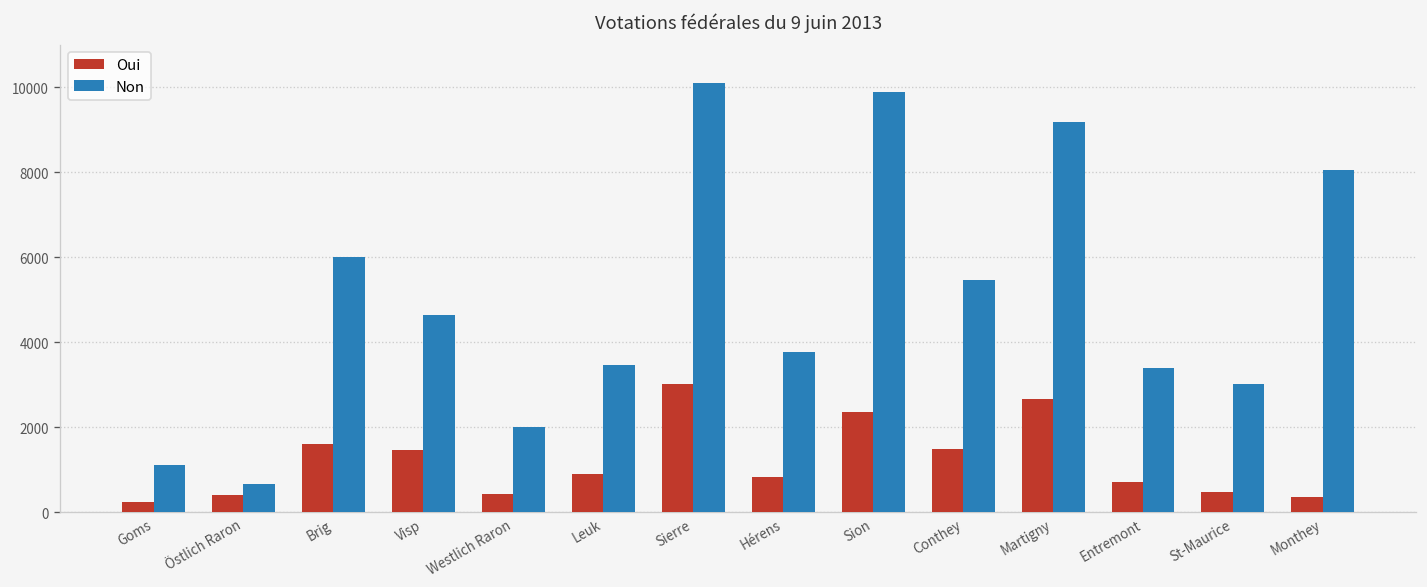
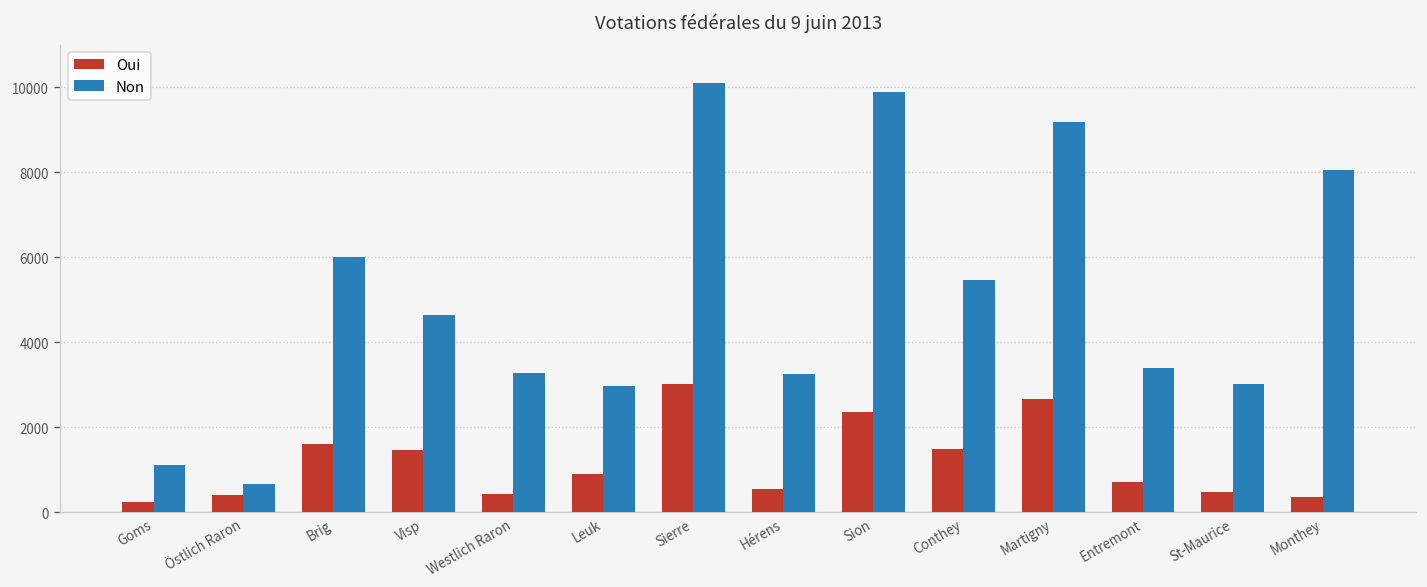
Non, Westlich Raron: 2000 -> 3300
Non, Leuk: 3500 -> 3000
Oui, Hérens: 800 -> 600
Non, Hérens: 3800 -> 3200
